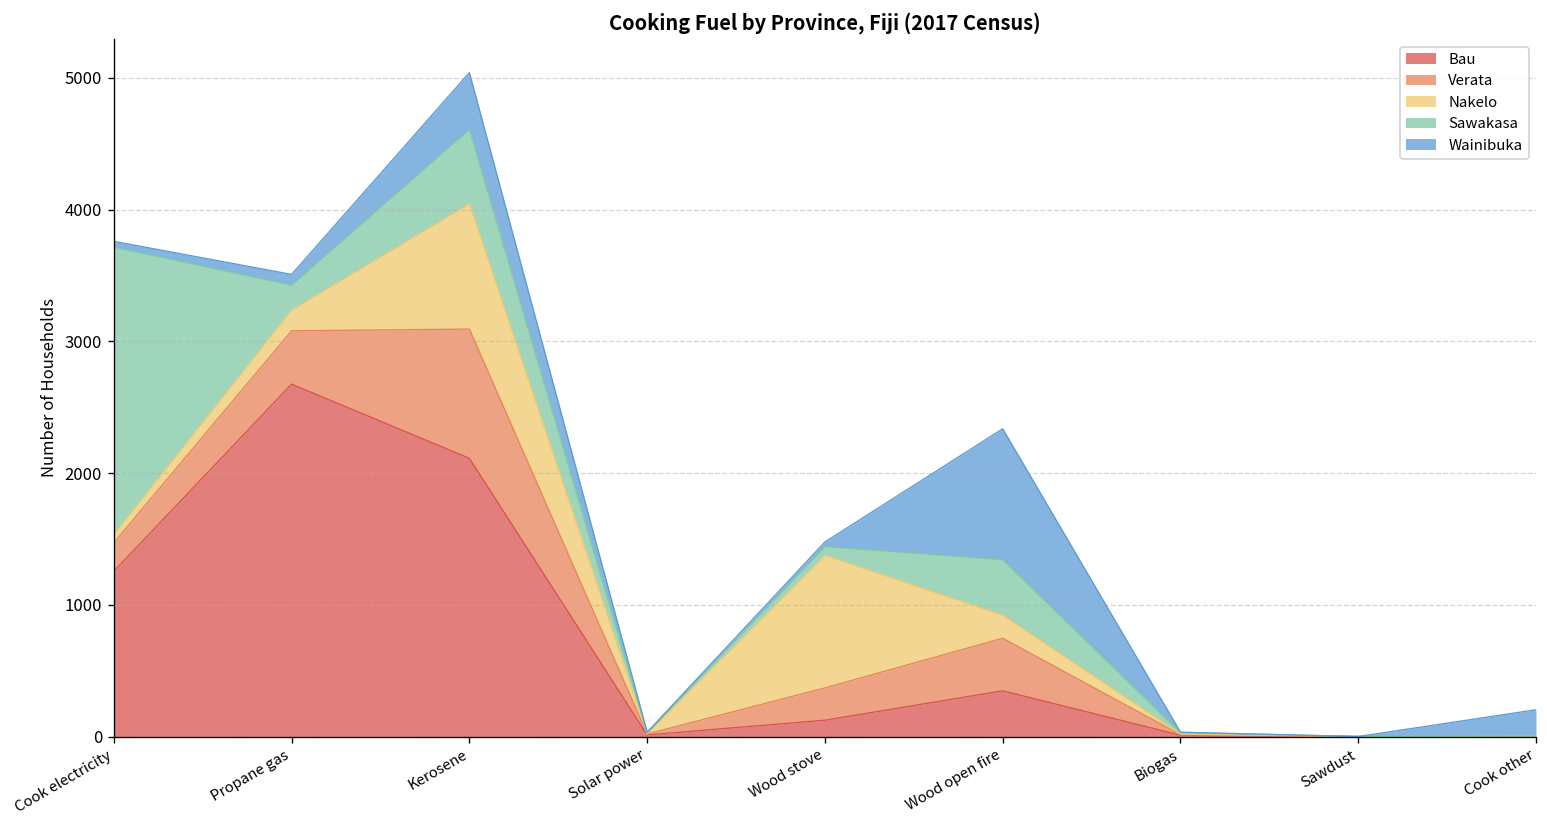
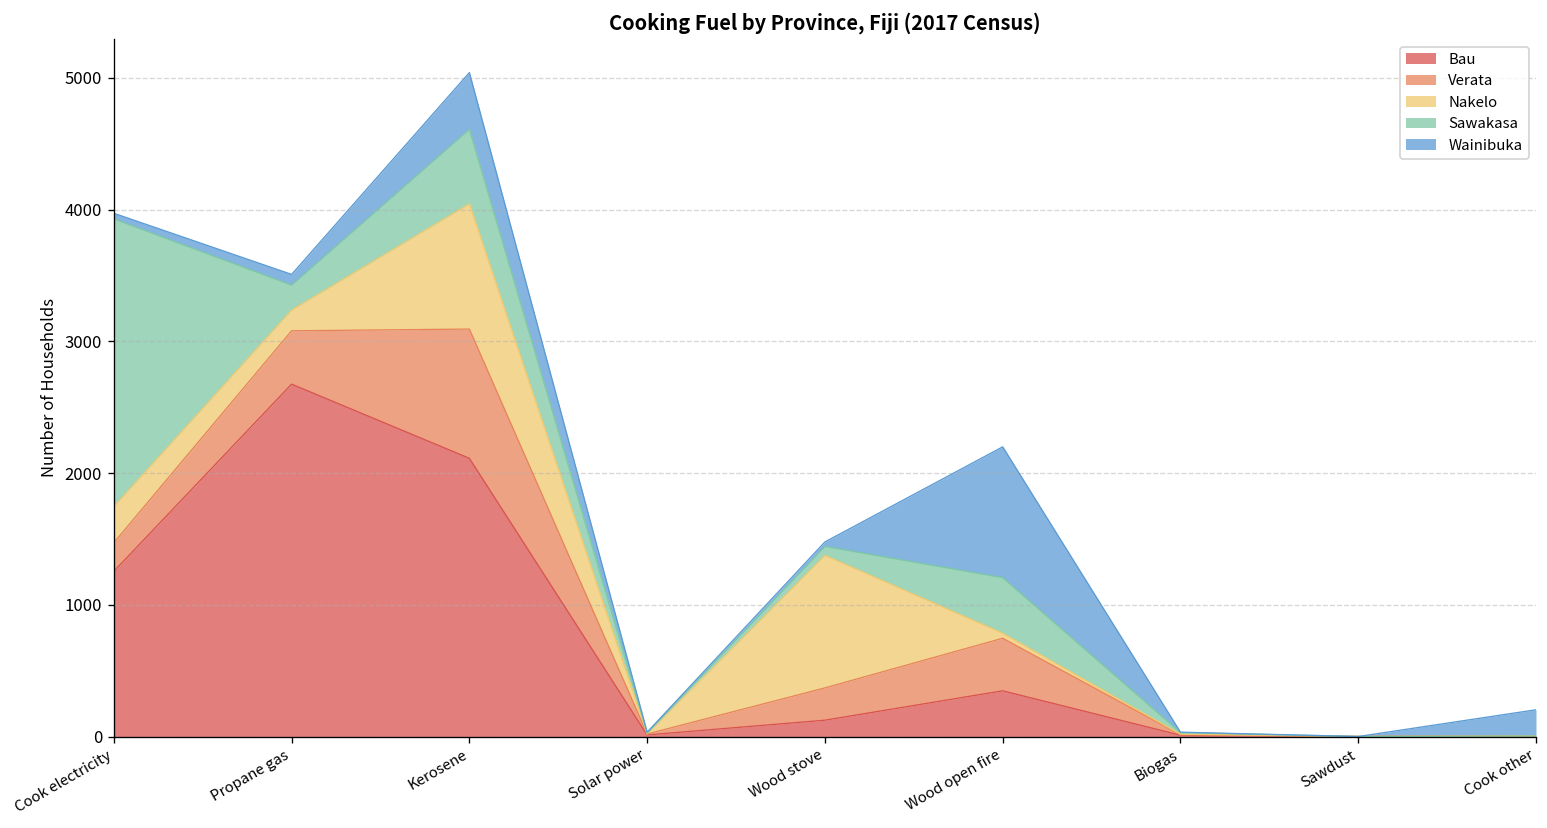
Nakelo, Cook electricity: 60 -> 280
Nakelo, Wood open fire: 180 -> 40
